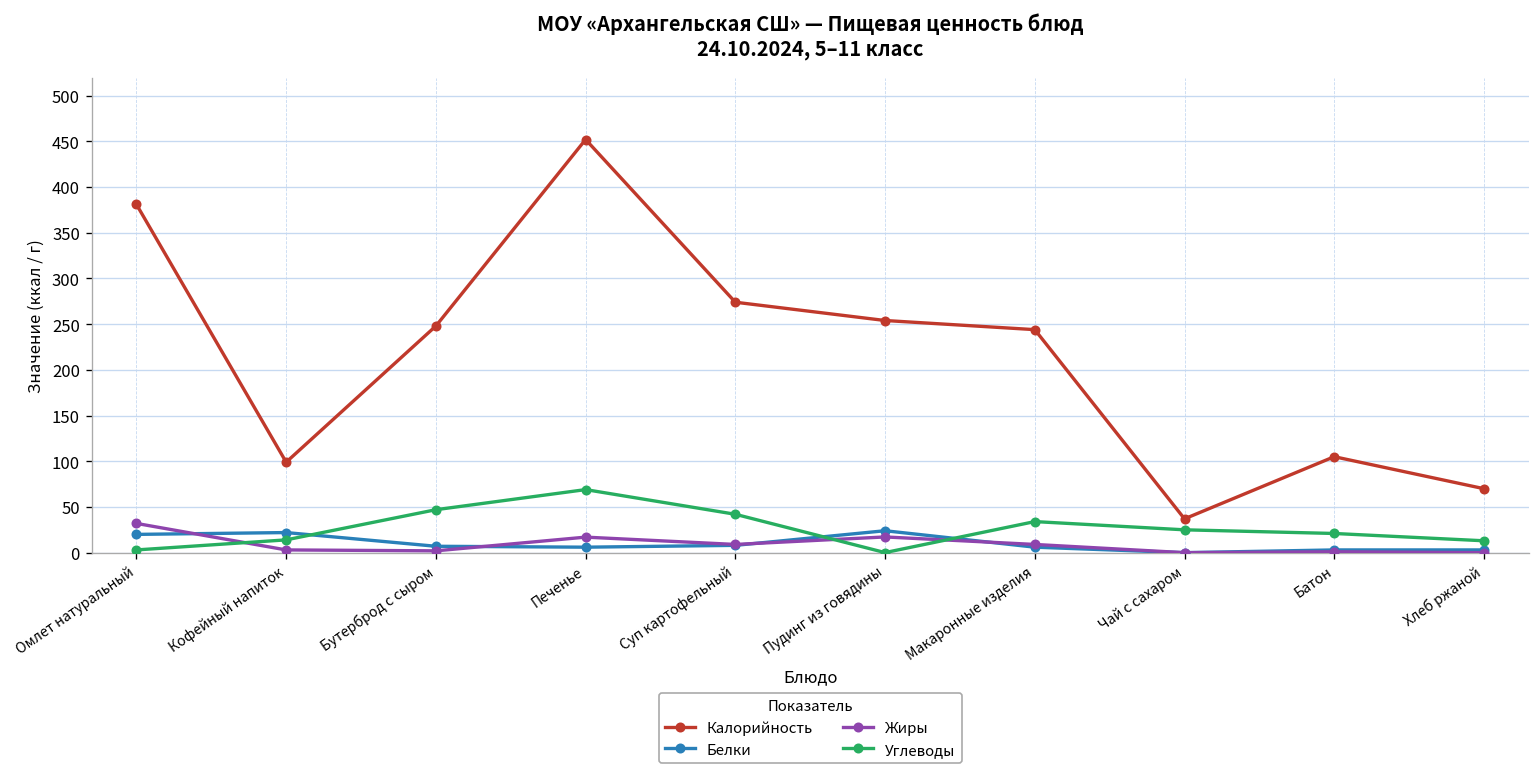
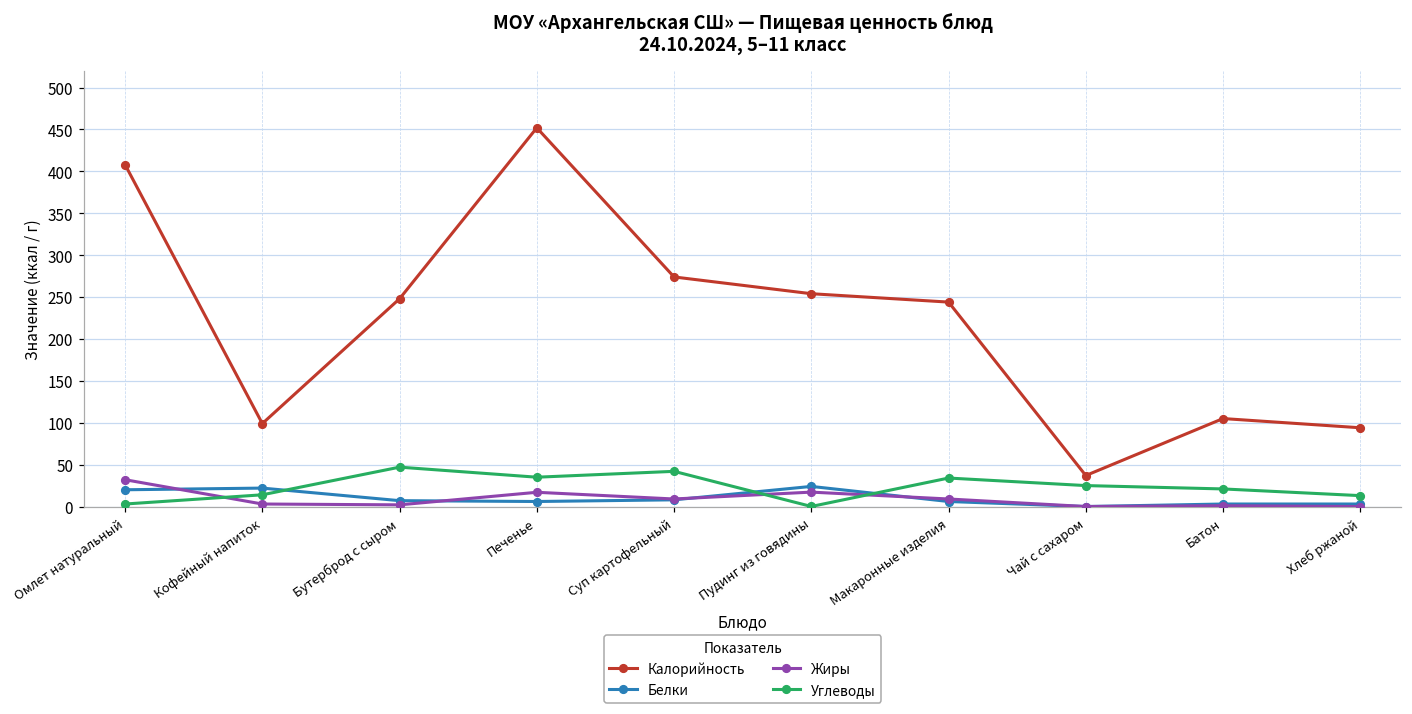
Калорийность, Омлет натуральный: 380 -> 410
Углеводы, Печенье: 70 -> 40
Калорийность, Хлеб ржаной: 70 -> 90
